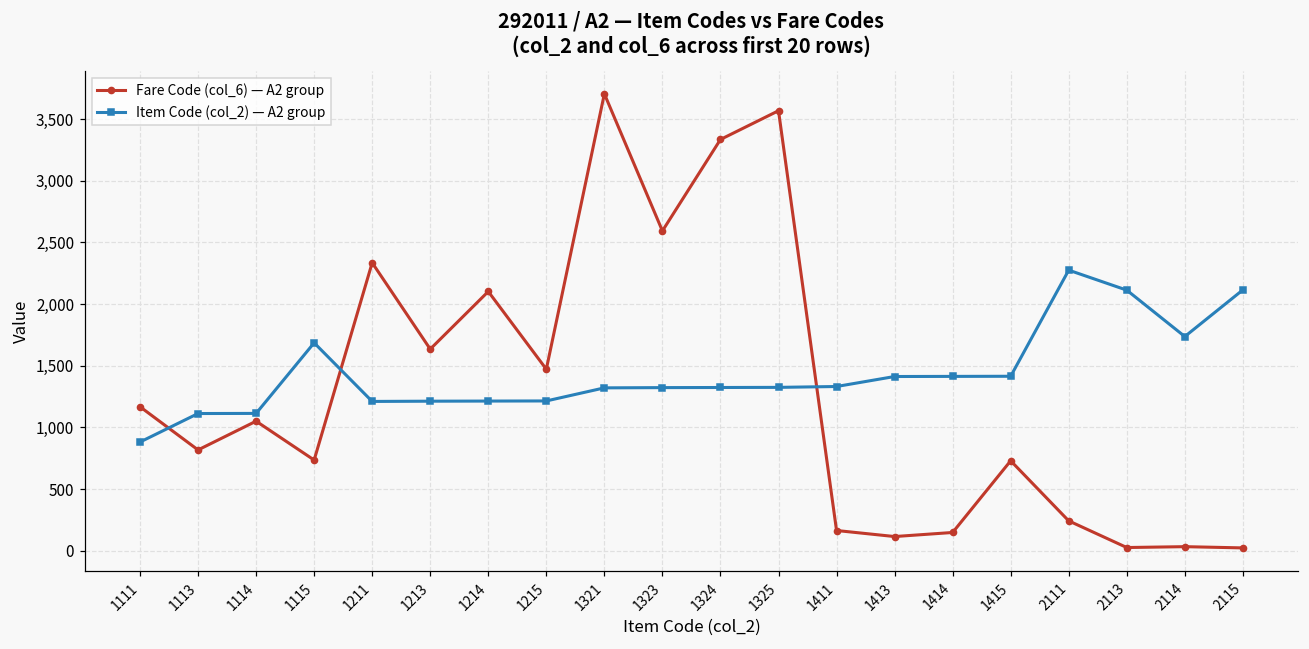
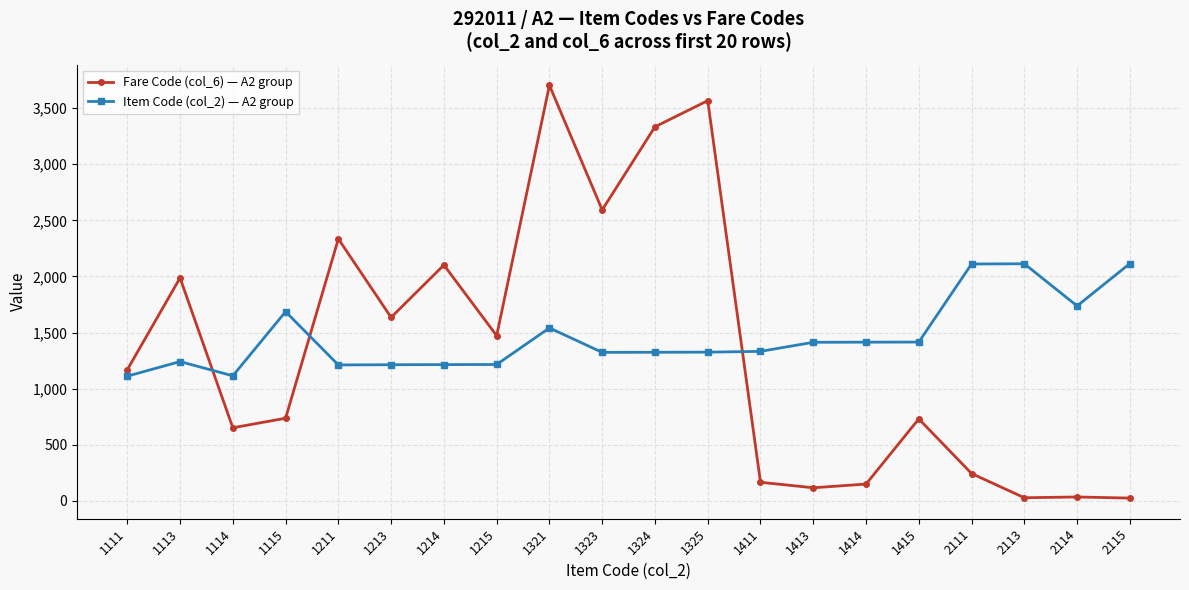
Item Code (col_2) — A2 group, 1111: 880 -> 1,110
Fare Code (col_6) — A2 group, 1113: 820 -> 1,990
Item Code (col_2) — A2 group, 1113: 1,110 -> 1,240
Fare Code (col_6) — A2 group, 1114: 1,050 -> 650
Item Code (col_2) — A2 group, 1321: 1,320 -> 1,540
Item Code (col_2) — A2 group, 2111: 2,280 -> 2,110
